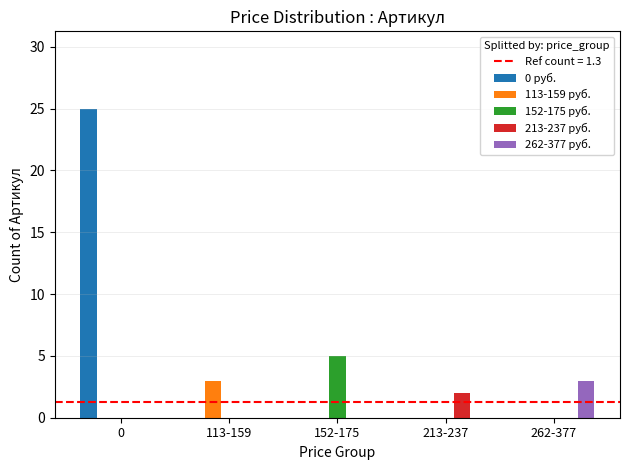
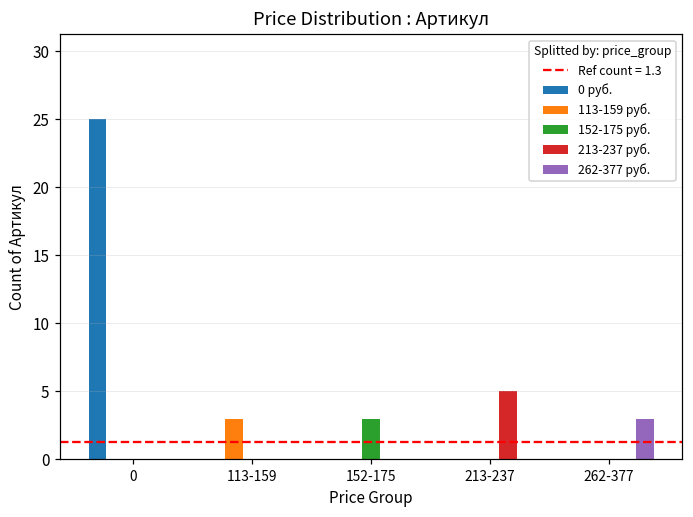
152-175 руб., 152-175: 5 -> 3
213-237 руб., 213-237: 2 -> 5
